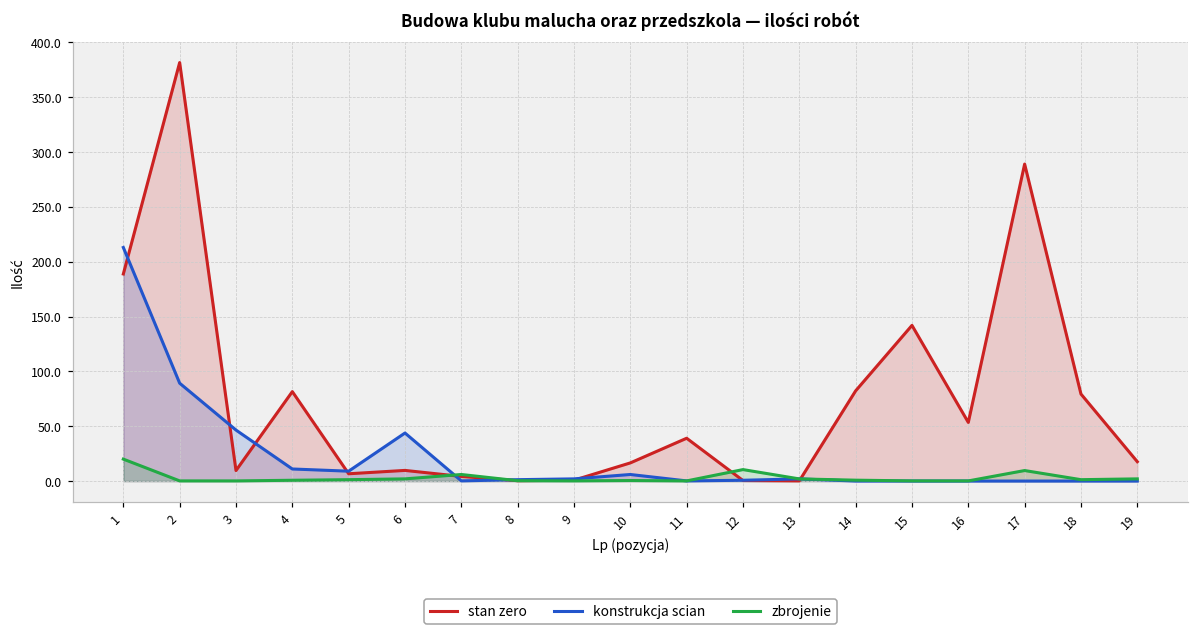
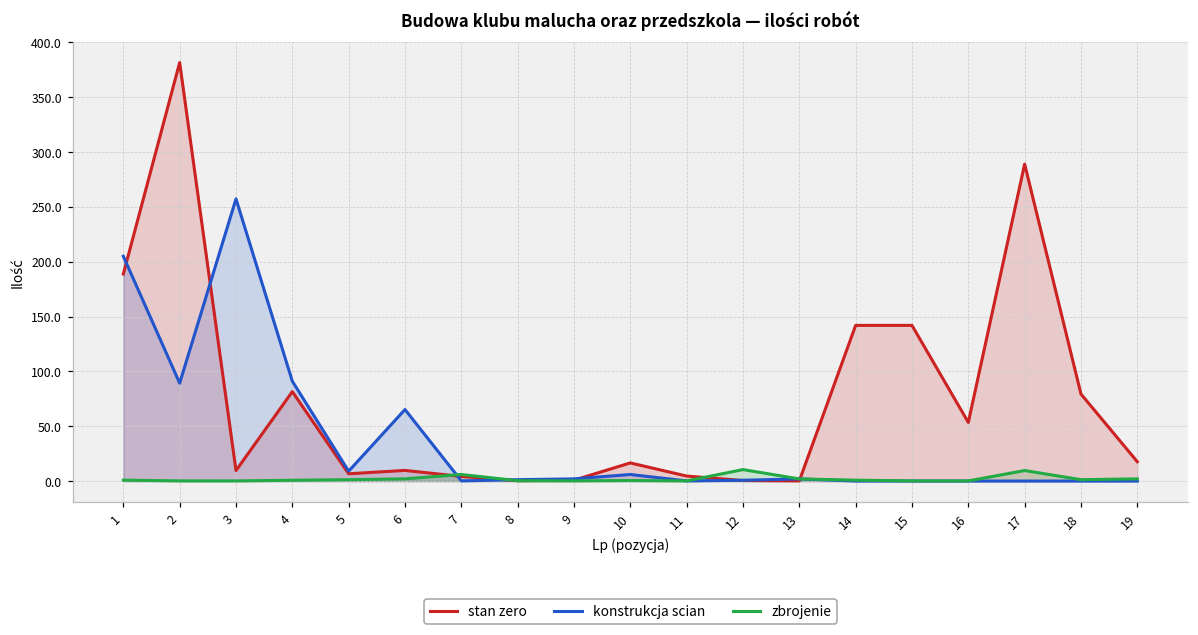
konstrukcja scian, 1: 210 -> 200
zbrojenie, 1: 20 -> 0
konstrukcja scian, 3: 50 -> 260
konstrukcja scian, 4: 10 -> 90
konstrukcja scian, 6: 40 -> 70
stan zero, 11: 40 -> 0
stan zero, 14: 80 -> 140
